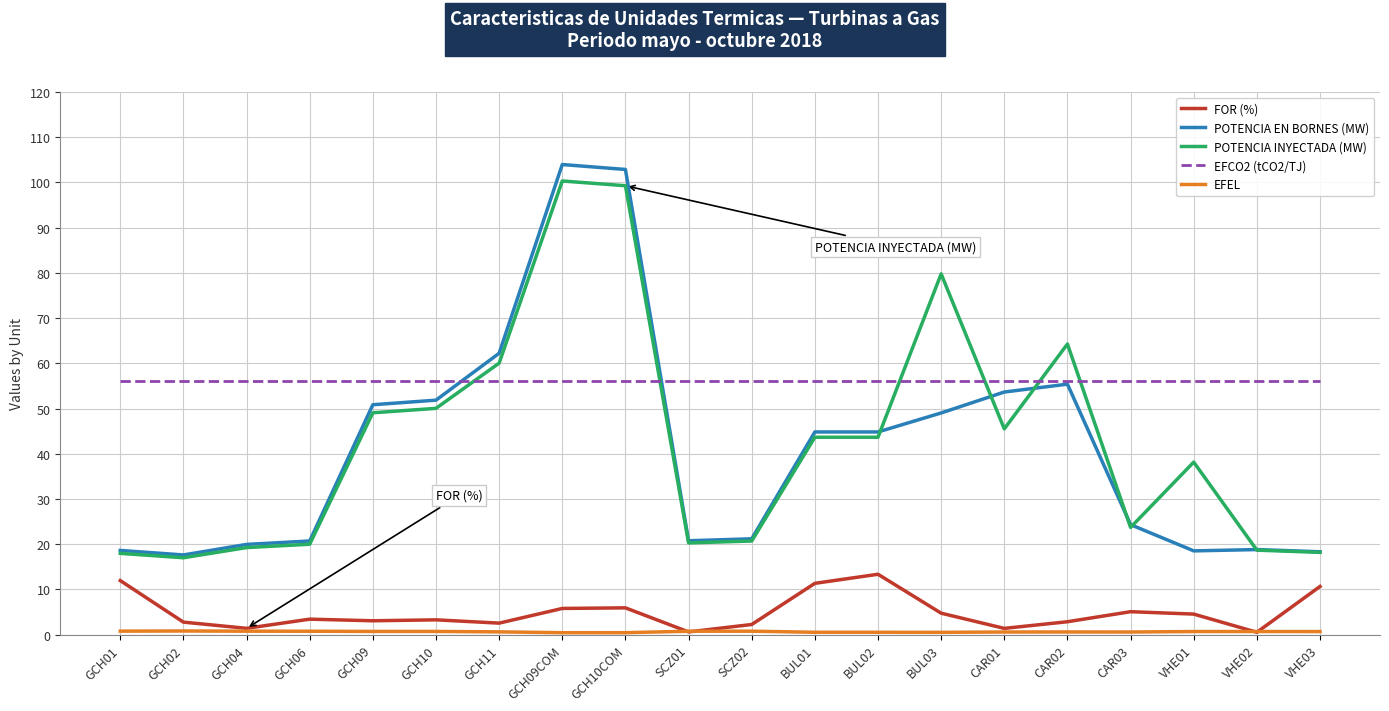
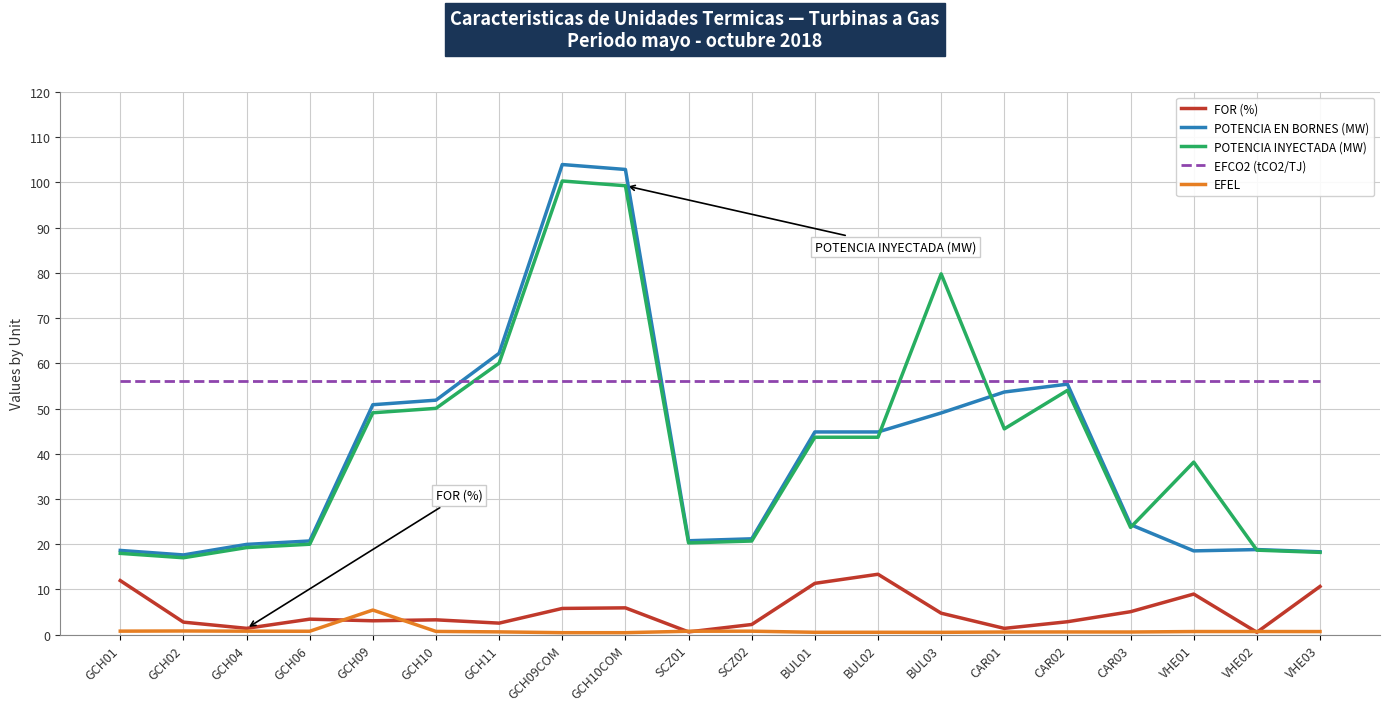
EFEL, GCH09: 1 -> 5
POTENCIA INYECTADA (MW), CAR02: 64 -> 54
FOR (%), VHE01: 5 -> 9
